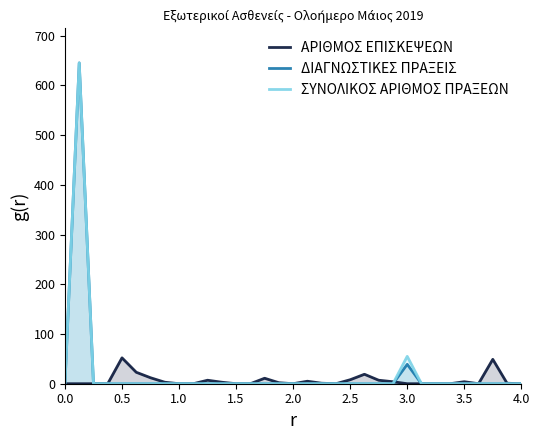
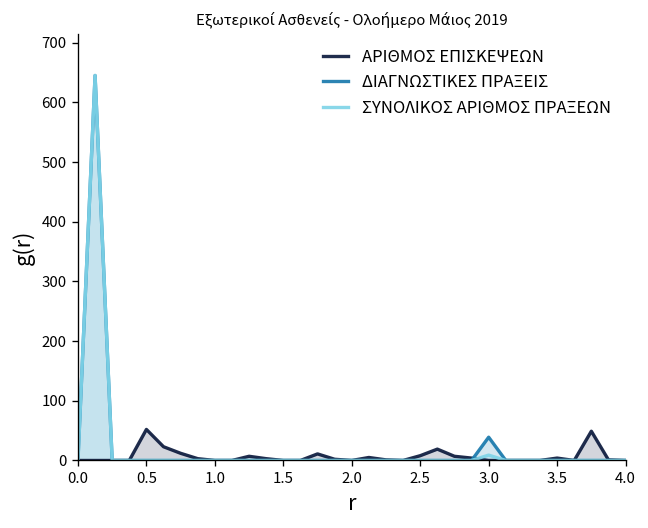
ΣΥΝΟΛΙΚΟΣ ΑΡΙΘΜΟΣ ΠΡΑΞΕΩΝ, 3.0: 60 -> 10
